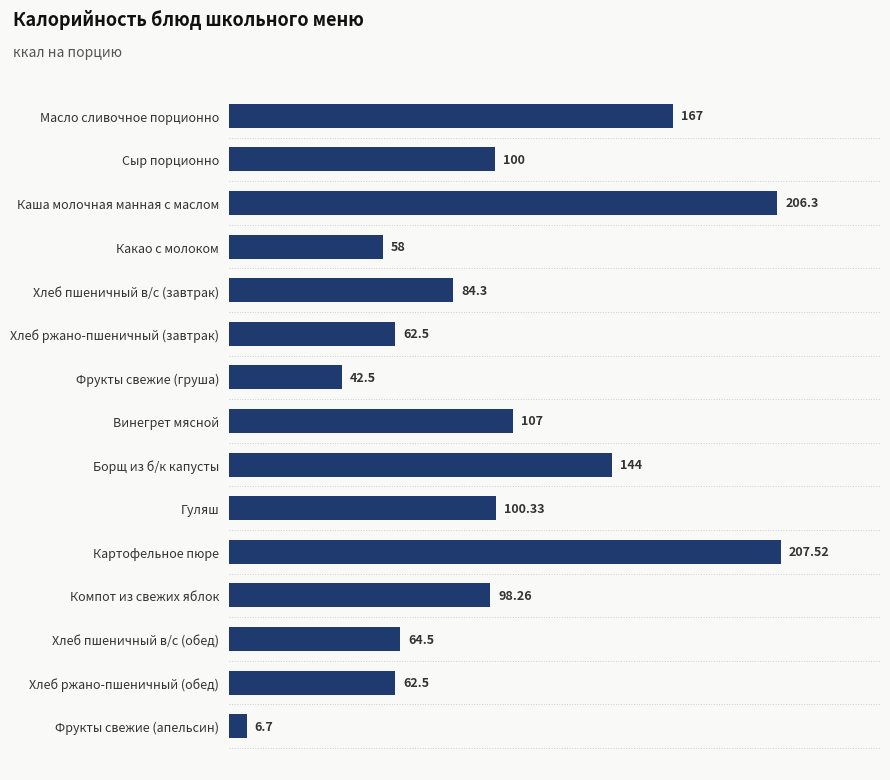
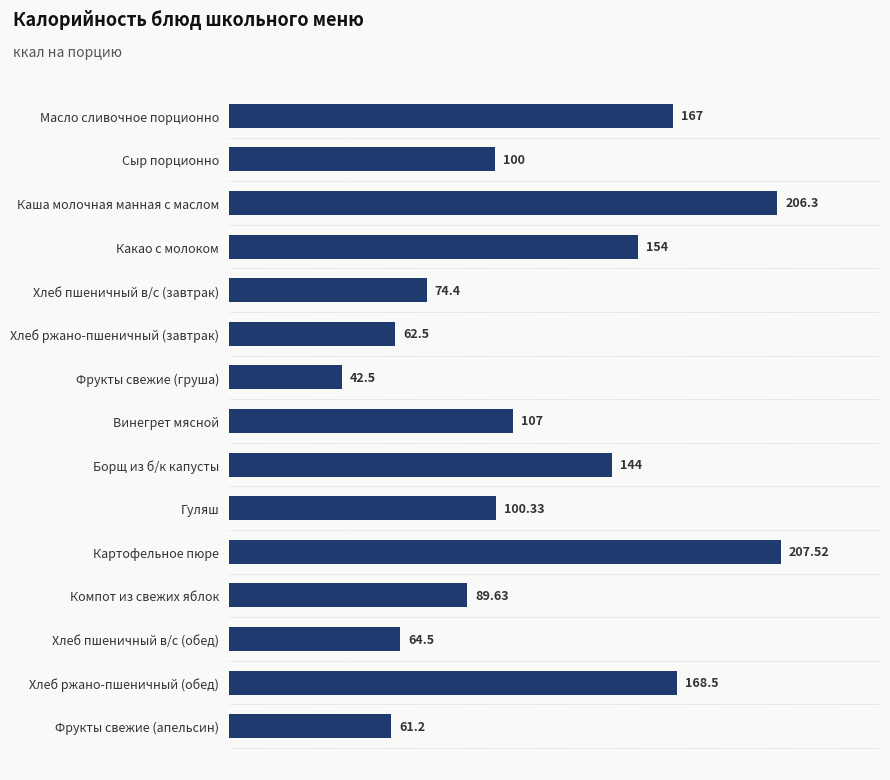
Какао с молоком: 58 -> 154
Хлеб пшеничный в/с (завтрак): 84.3 -> 74.4
Компот из свежих яблок: 98.26 -> 89.63
Хлеб ржано-пшеничный (обед): 62.5 -> 168.5
Фрукты свежие (апельсин): 6.7 -> 61.2
